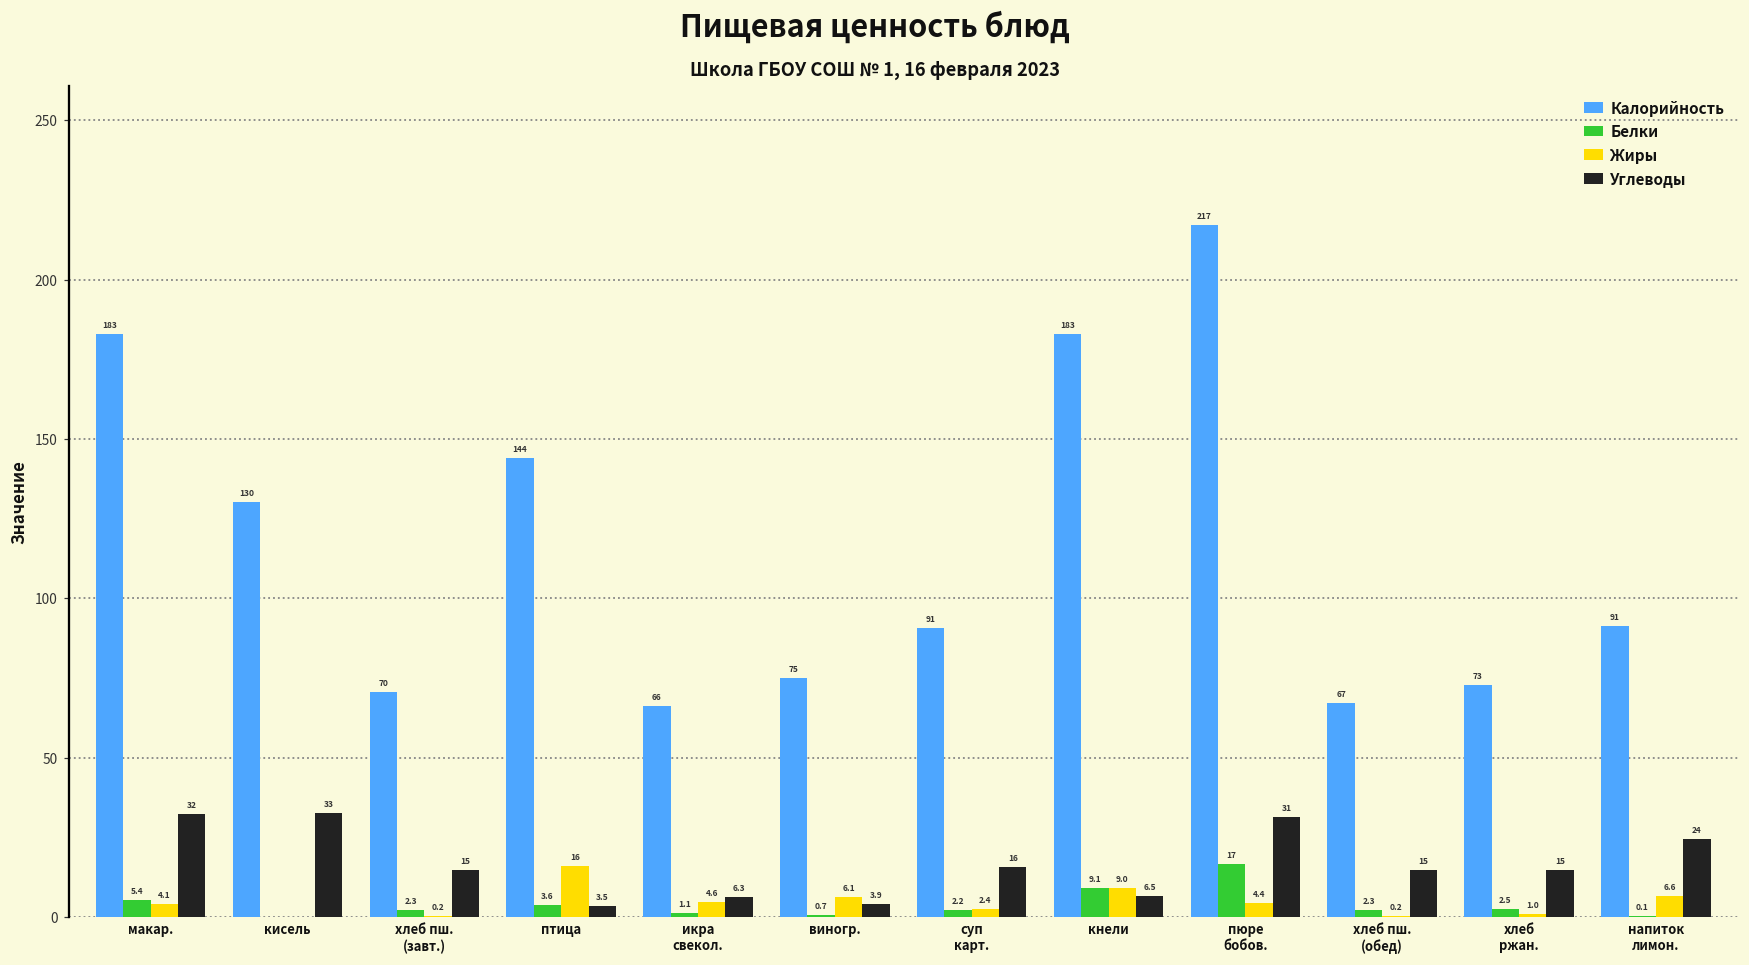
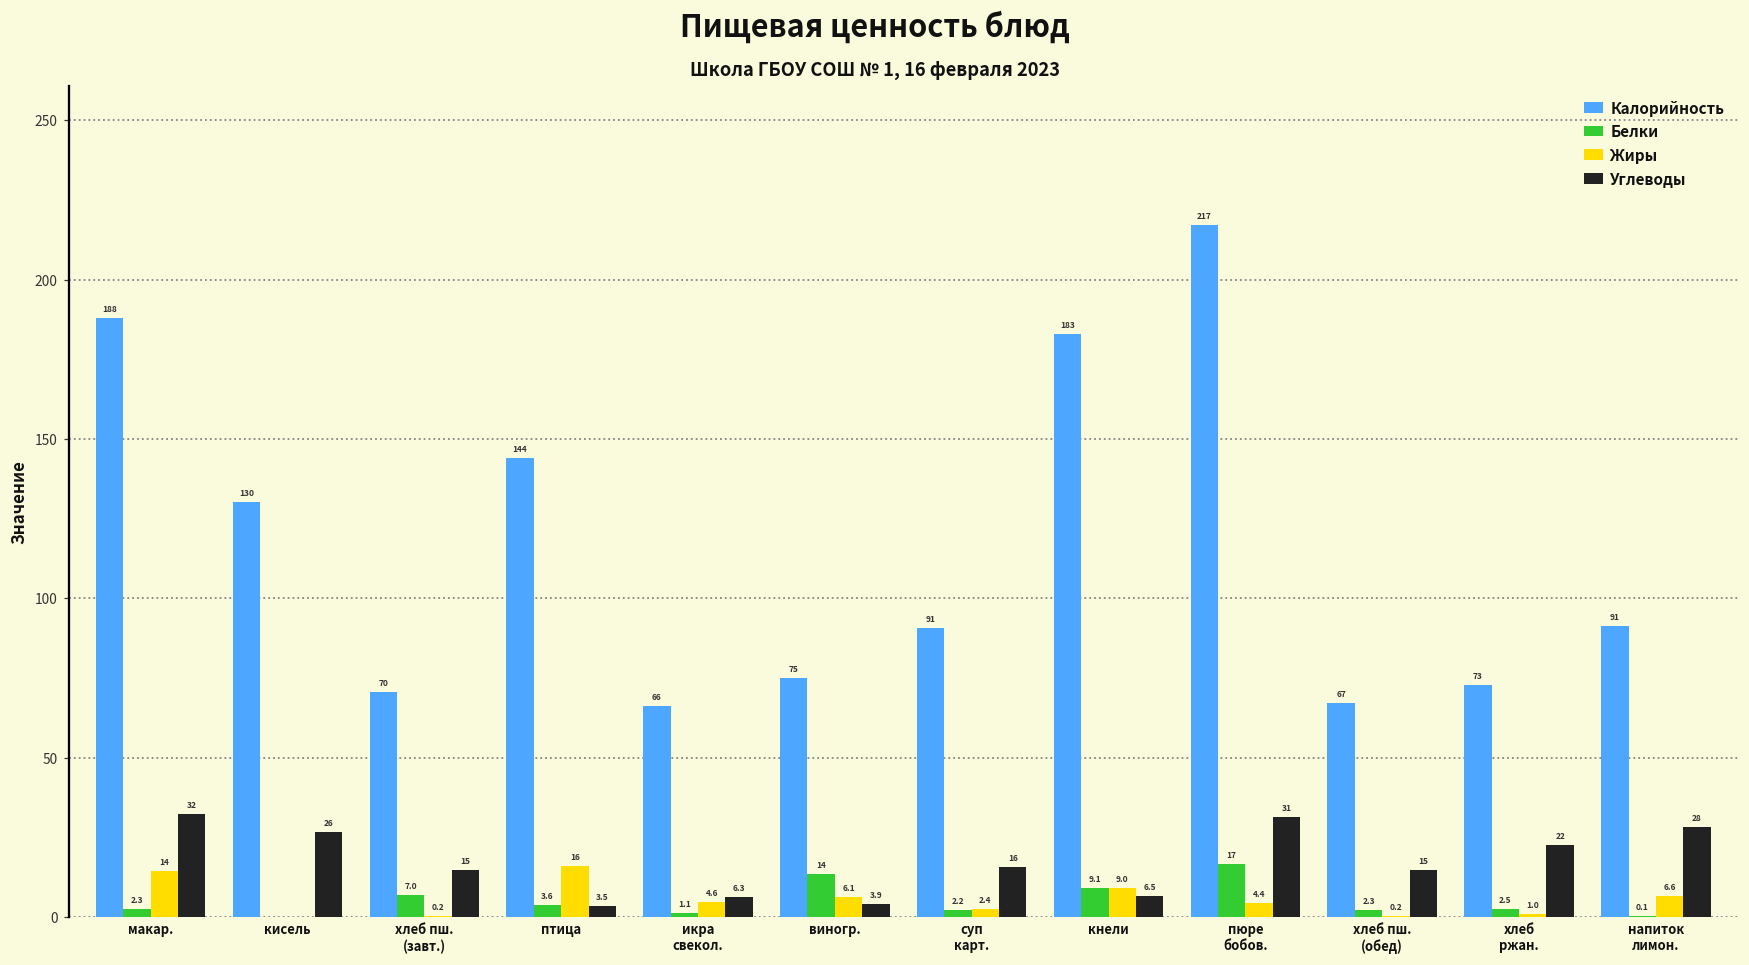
Калорийность, макар.: 183 -> 188
Белки, макар.: 5.4 -> 2.3
Жиры, макар.: 4.1 -> 14
Углеводы, кисель: 33 -> 26
Белки, хлеб пш. (завт.): 2.3 -> 7.0
Белки, виногр.: 0.7 -> 14
Углеводы, хлеб ржан.: 15 -> 22
Углеводы, напиток лимон.: 24 -> 28
